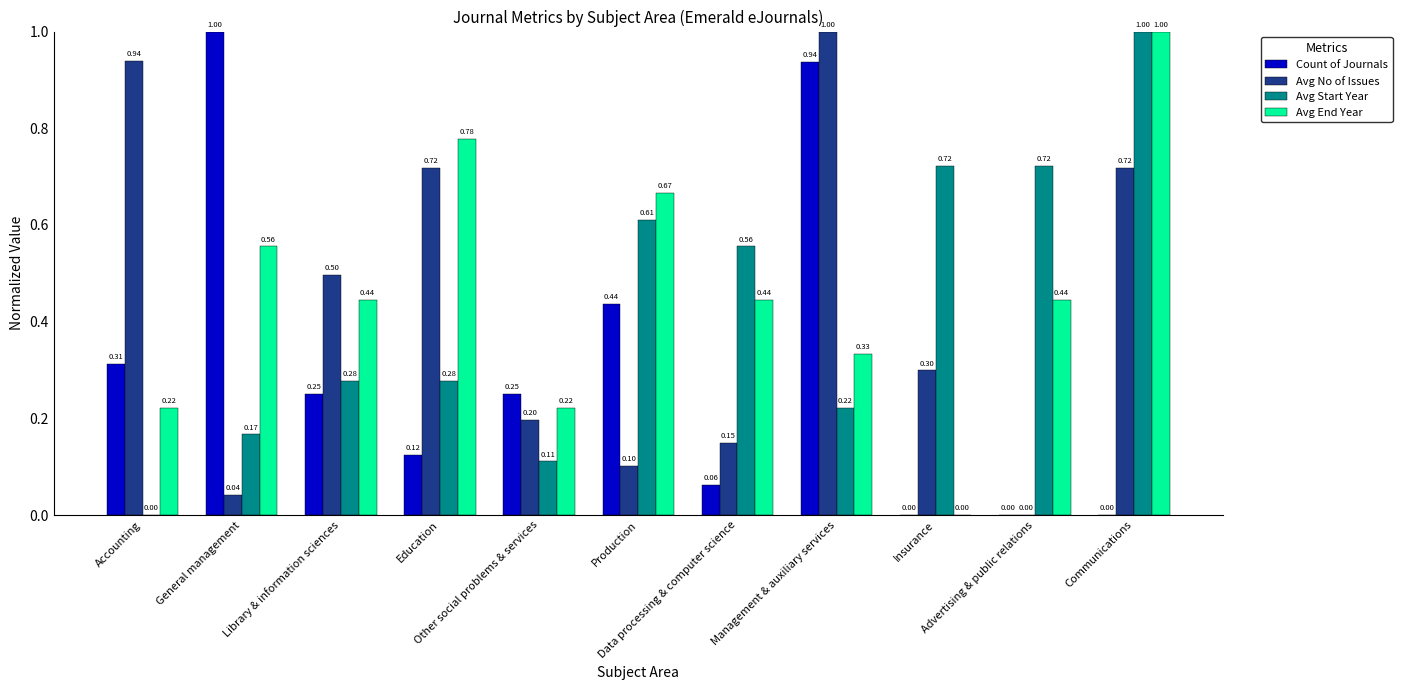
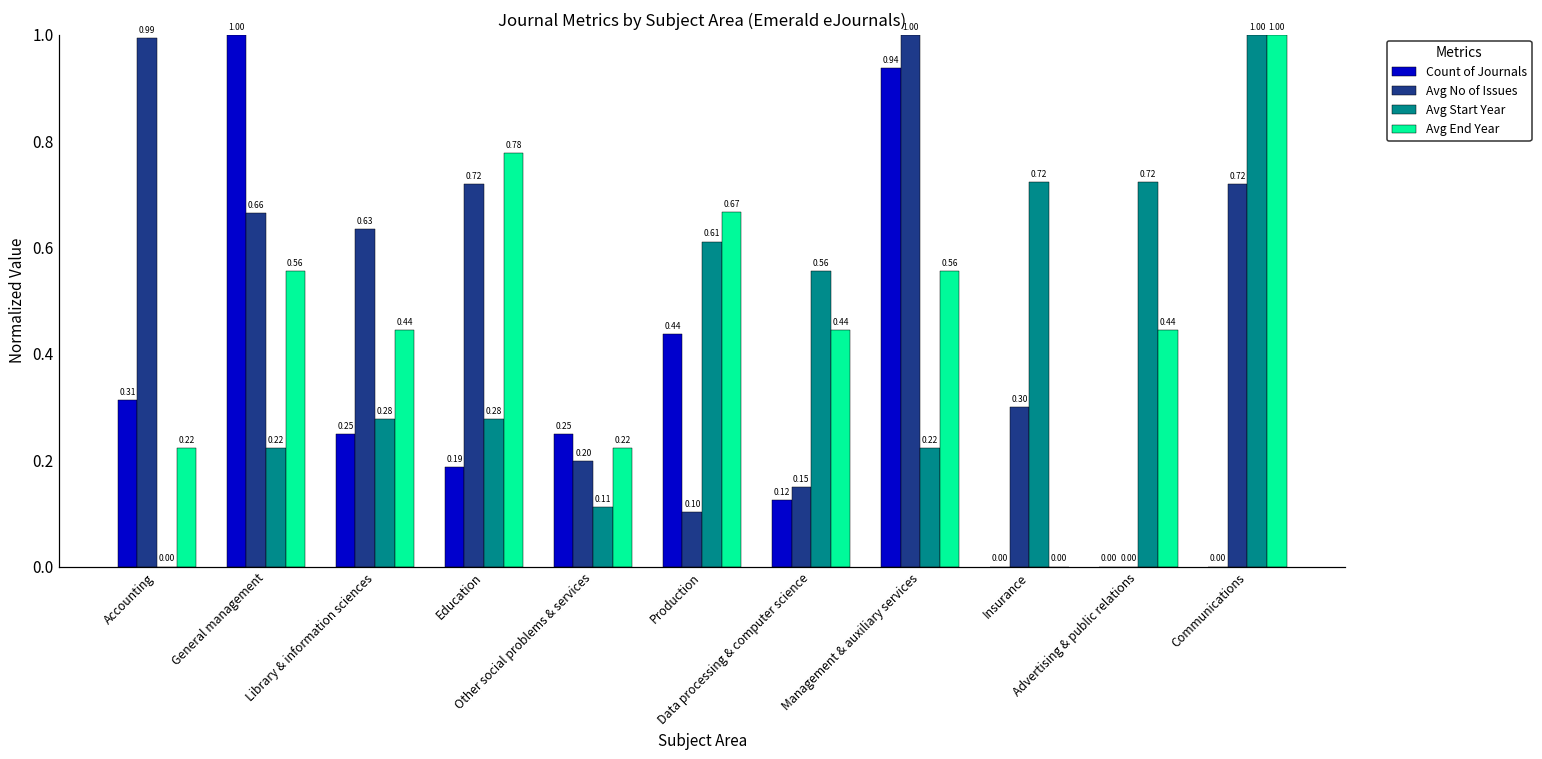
Avg No of Issues, Accounting: 0.94 -> 0.99
Avg No of Issues, General management: 0.04 -> 0.66
Avg Start Year, General management: 0.17 -> 0.22
Avg No of Issues, Library & information sciences: 0.50 -> 0.63
Count of Journals, Education: 0.12 -> 0.19
Count of Journals, Data processing & computer science: 0.06 -> 0.12
Avg End Year, Management & auxiliary services: 0.33 -> 0.56
